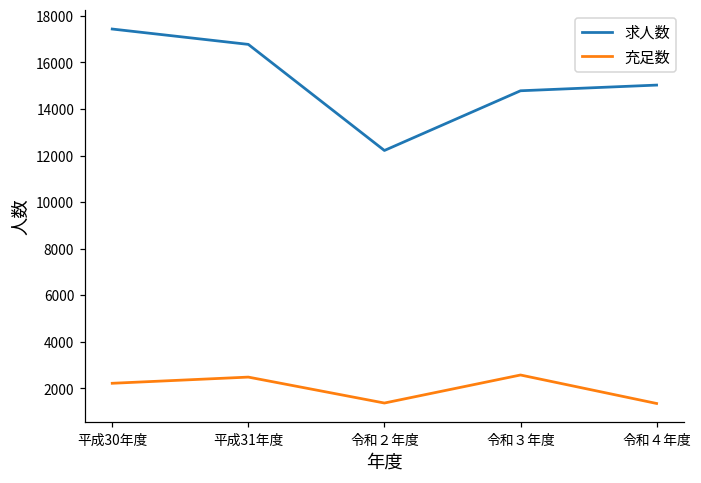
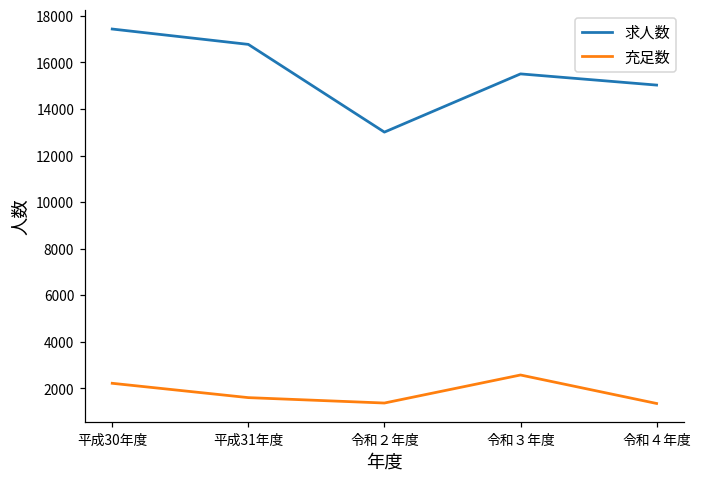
充足数, 平成31年度: 2500 -> 1600
求人数, 令和２年度: 12200 -> 13000
求人数, 令和３年度: 14800 -> 15500
